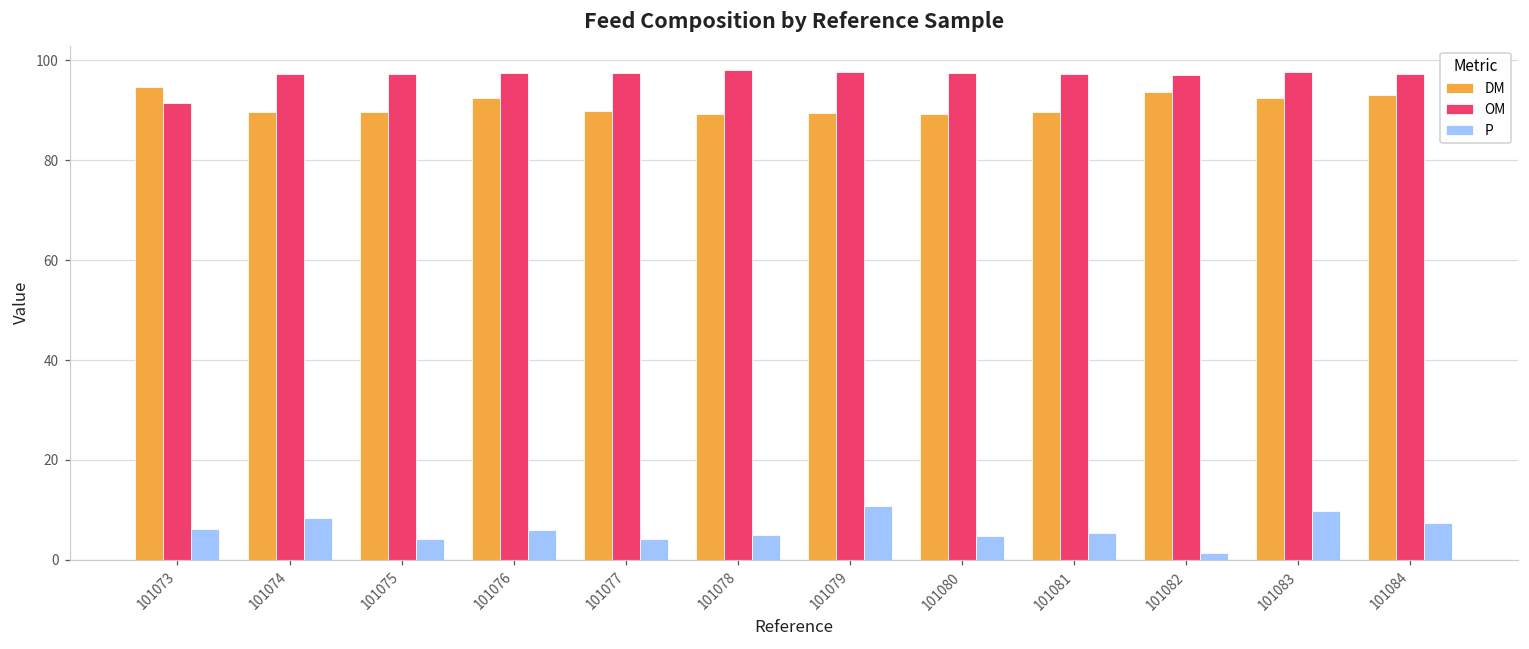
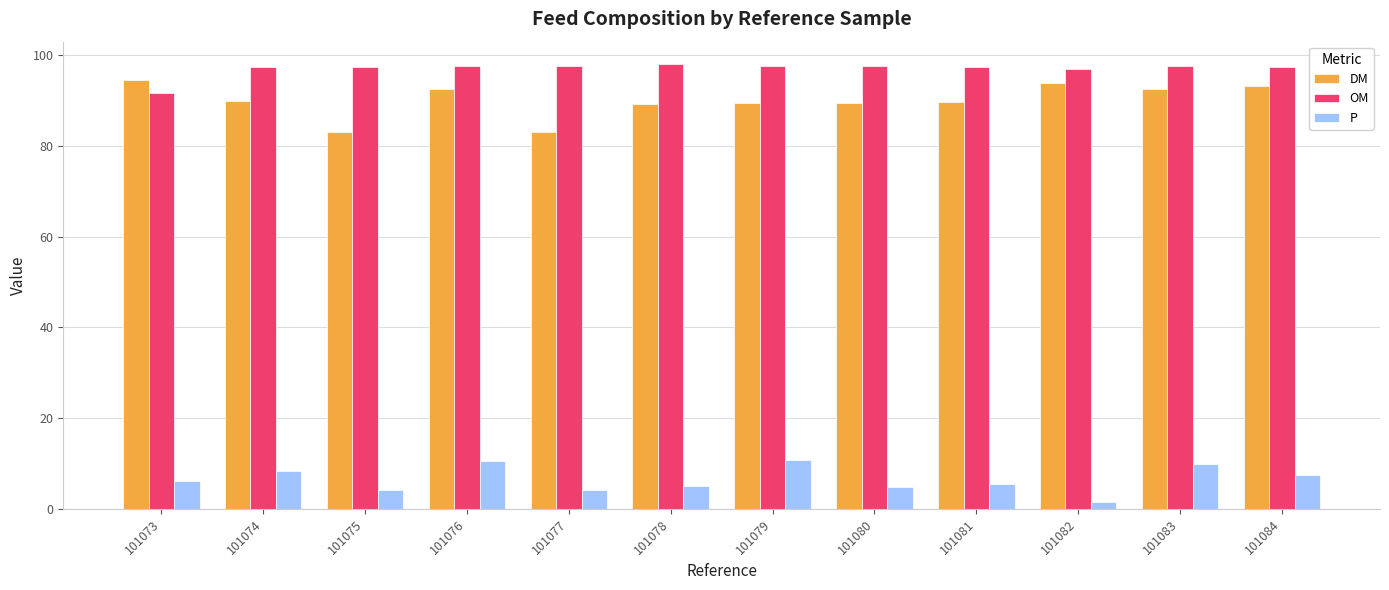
DM, 101075: 90 -> 83
P, 101076: 6 -> 11
DM, 101077: 90 -> 83
